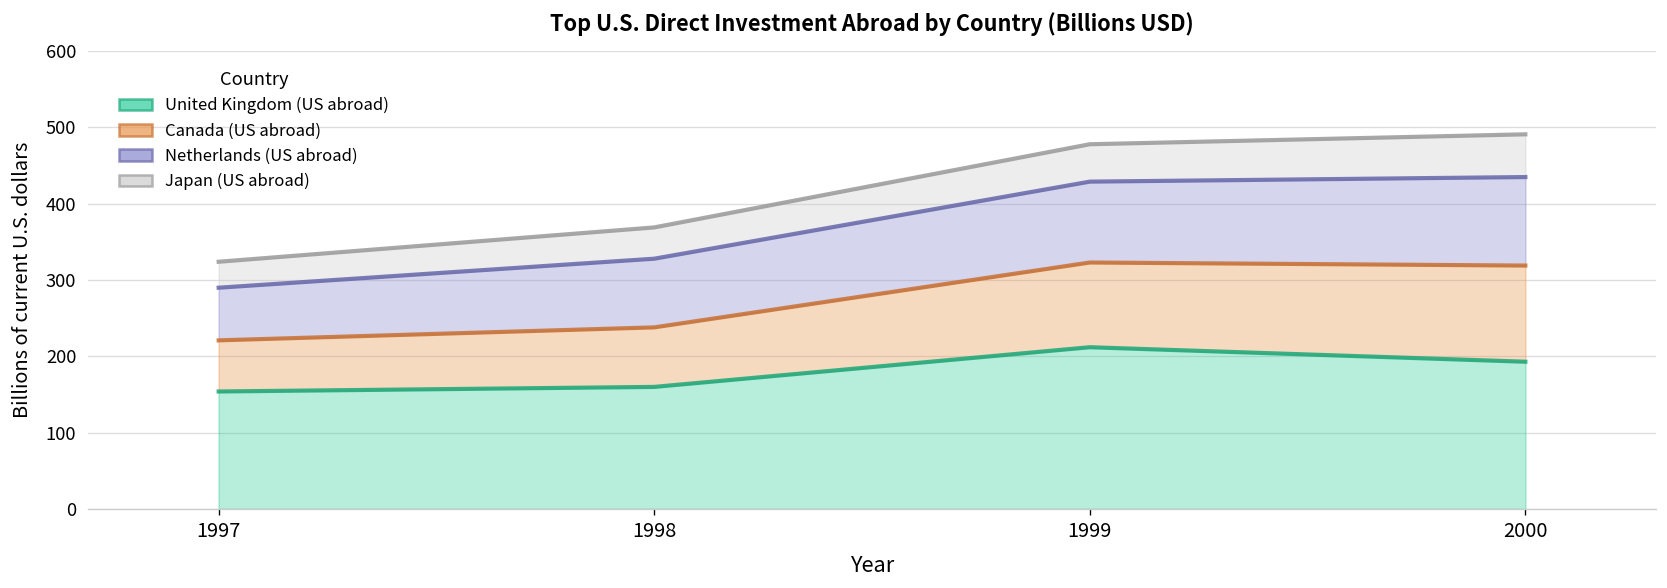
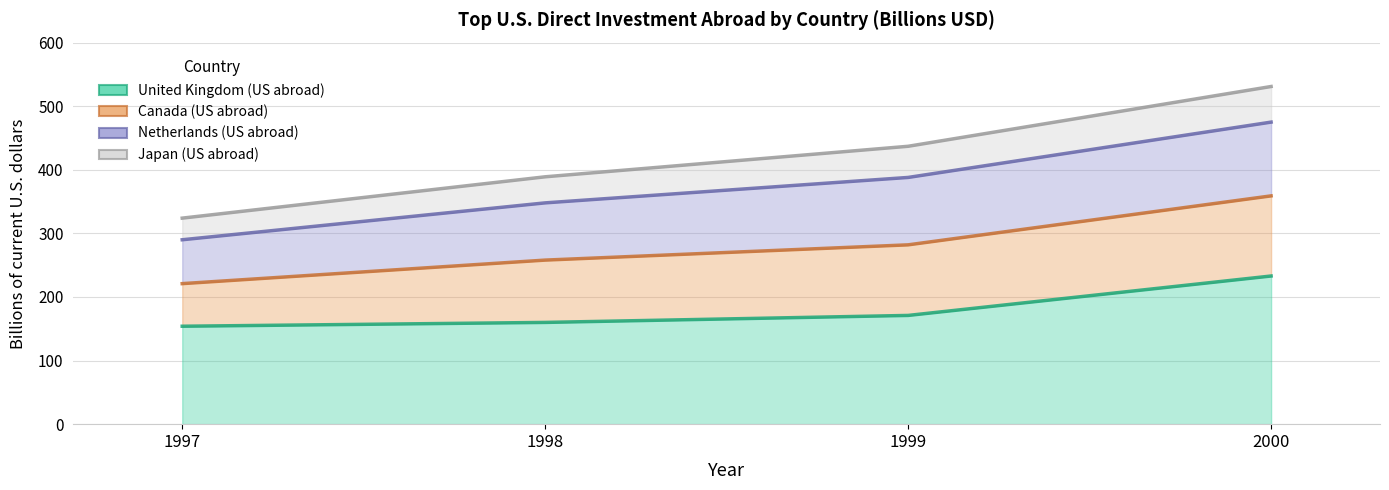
Canada (US abroad), 1998: 80 -> 100
United Kingdom (US abroad), 1999: 210 -> 170
United Kingdom (US abroad), 2000: 190 -> 230
